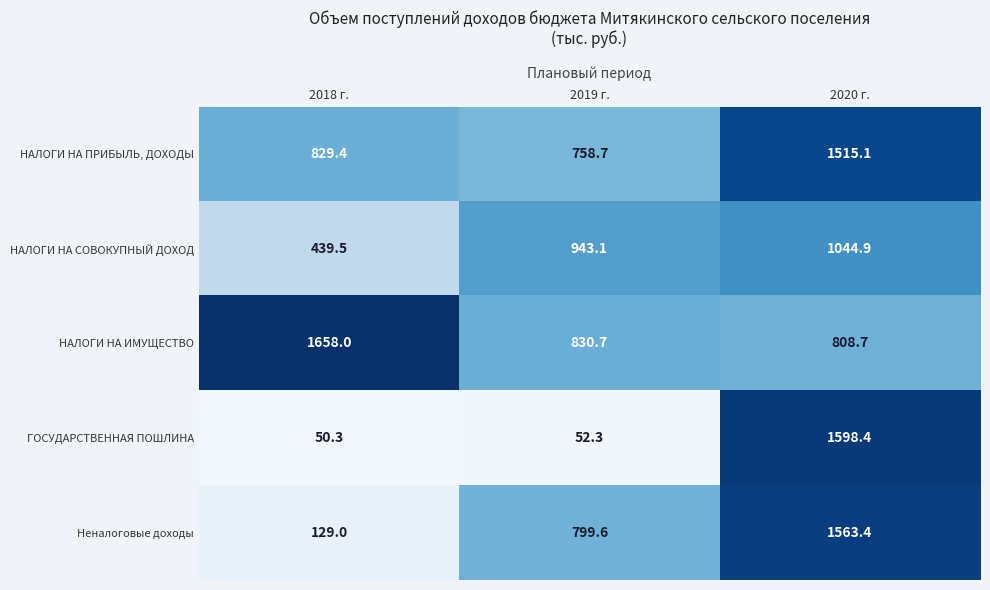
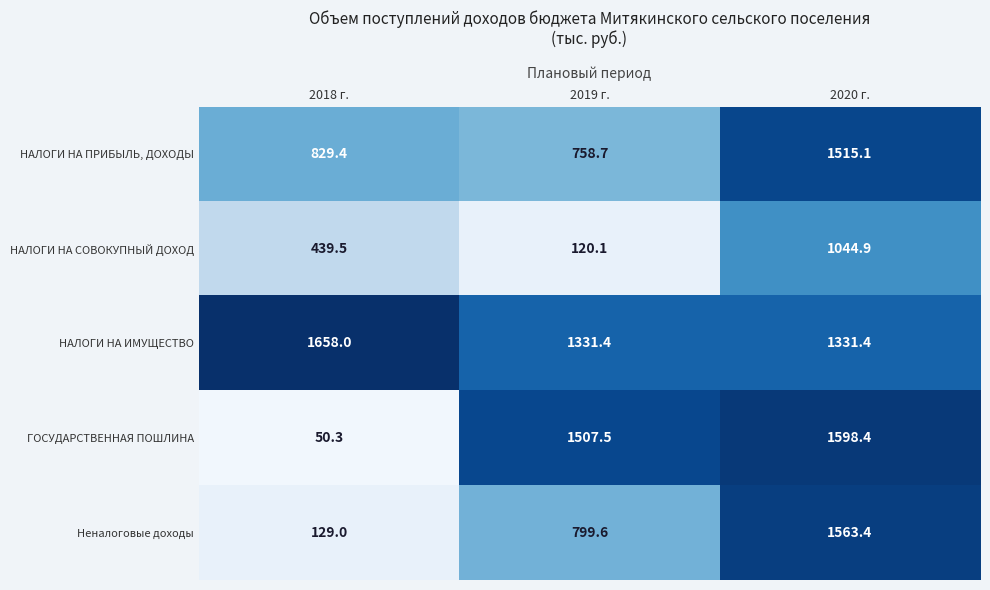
НАЛОГИ НА СОВОКУПНЫЙ ДОХОД, 2019 г.: 943.1 -> 120.1
НАЛОГИ НА ИМУЩЕСТВО, 2019 г.: 830.7 -> 1331.4
НАЛОГИ НА ИМУЩЕСТВО, 2020 г.: 808.7 -> 1331.4
ГОСУДАРСТВЕННАЯ ПОШЛИНА, 2019 г.: 52.3 -> 1507.5
